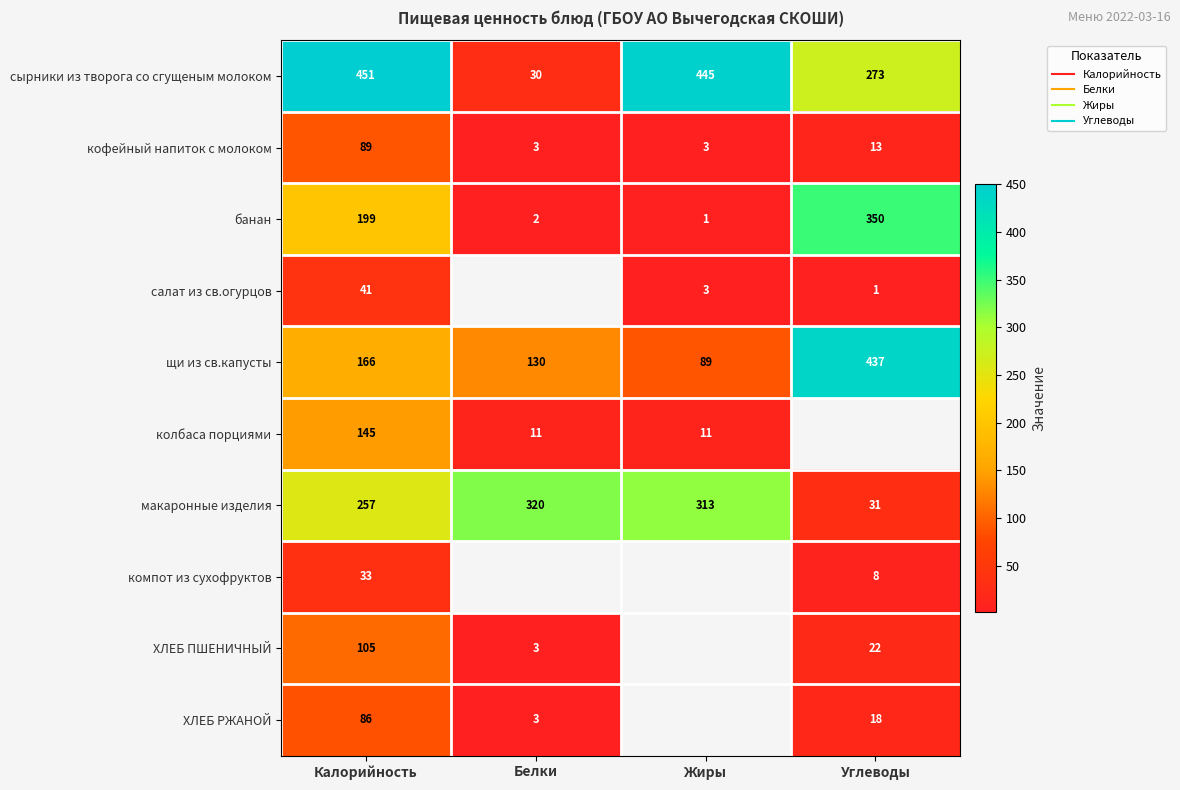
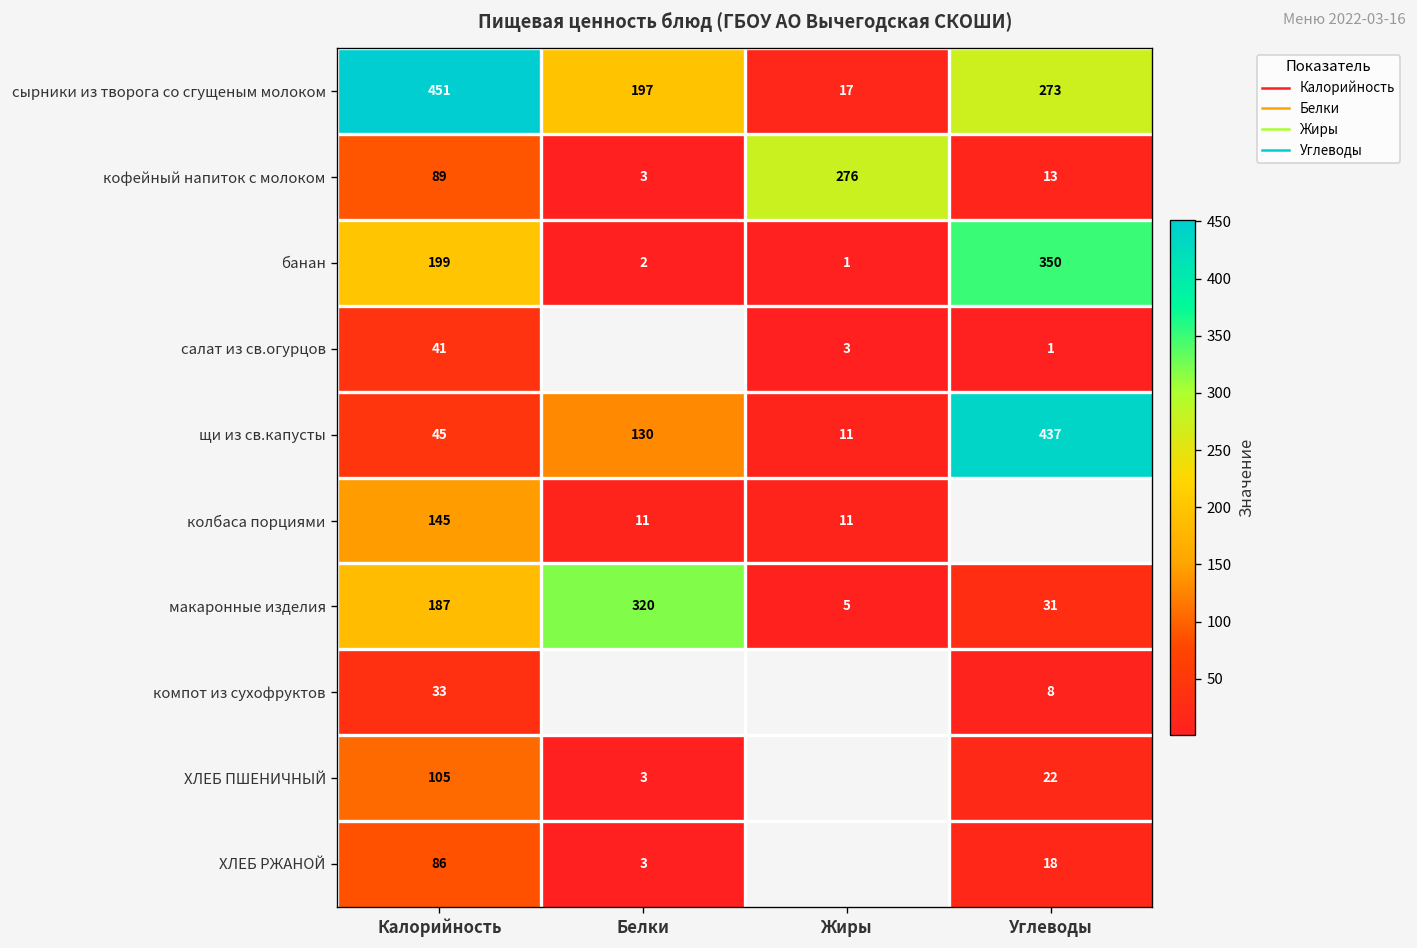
сырники из творога со сгущеным молоком, Белки: 30 -> 197
сырники из творога со сгущеным молоком, Жиры: 445 -> 17
кофейный напиток с молоком, Жиры: 3 -> 276
щи из св.капусты, Калорийность: 166 -> 45
щи из св.капусты, Жиры: 89 -> 11
макаронные изделия, Калорийность: 257 -> 187
макаронные изделия, Жиры: 313 -> 5
